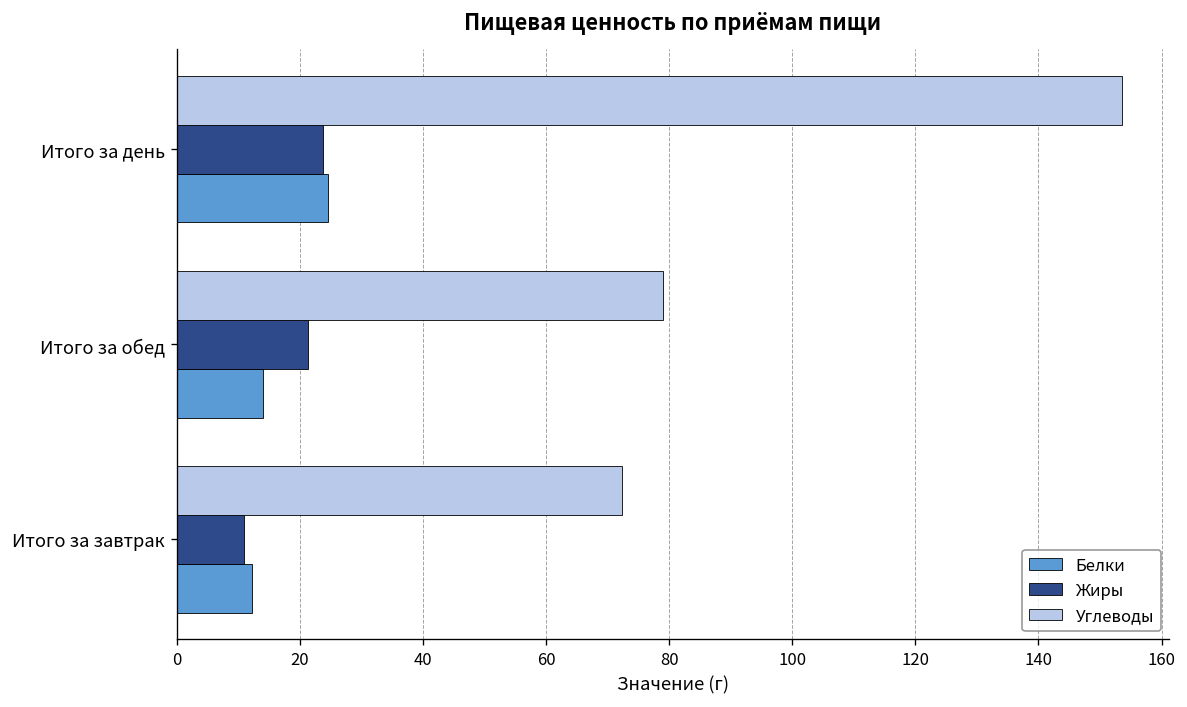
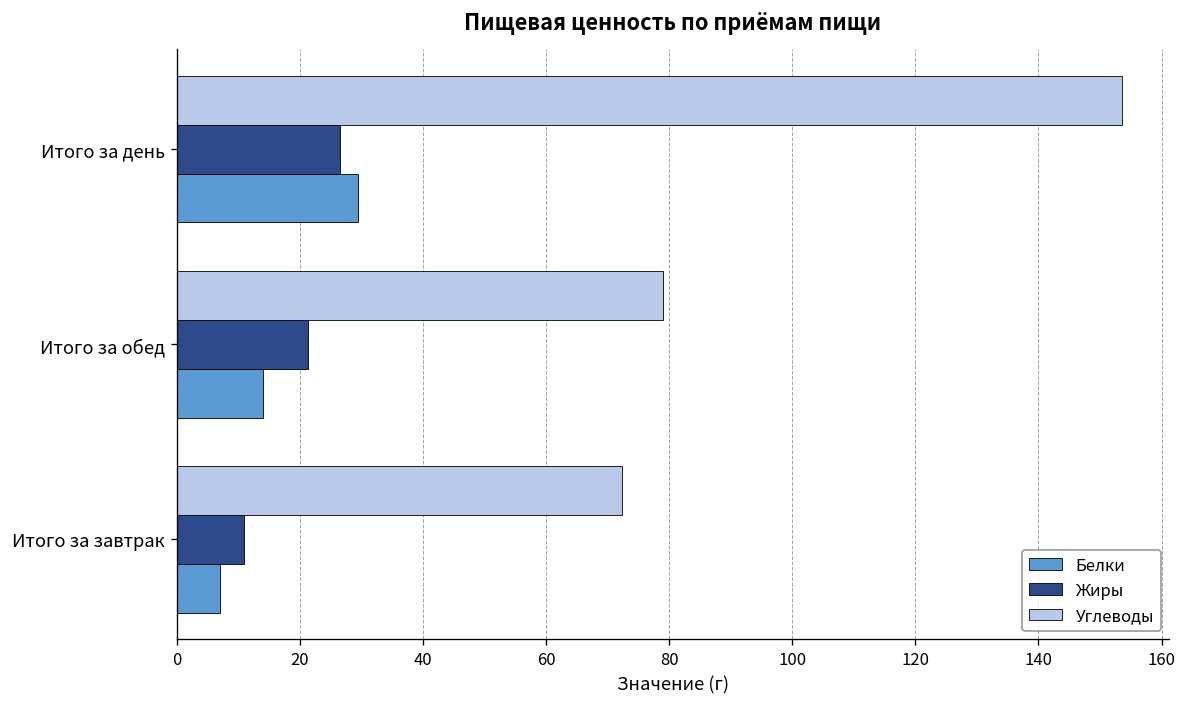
Жиры, Итого за день: 24 -> 26
Белки, Итого за день: 25 -> 29
Белки, Итого за завтрак: 12 -> 7
